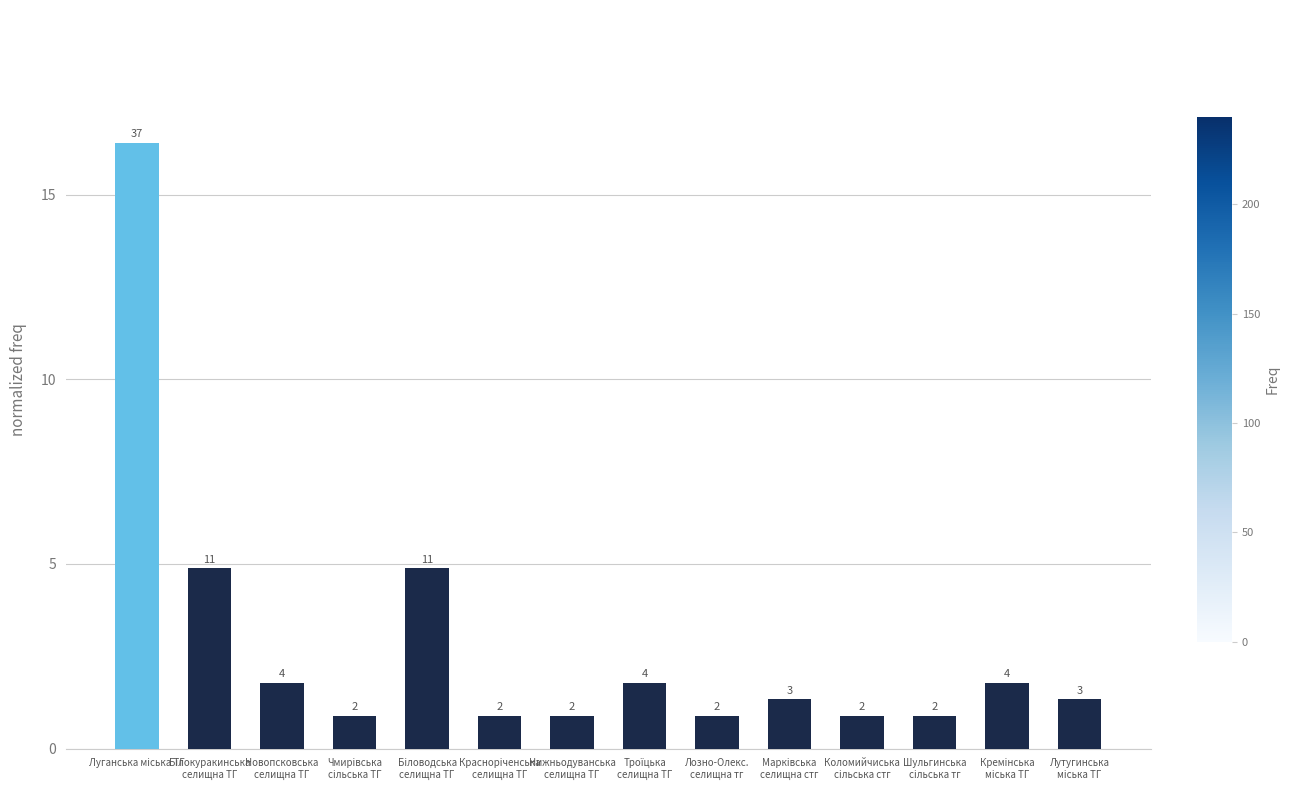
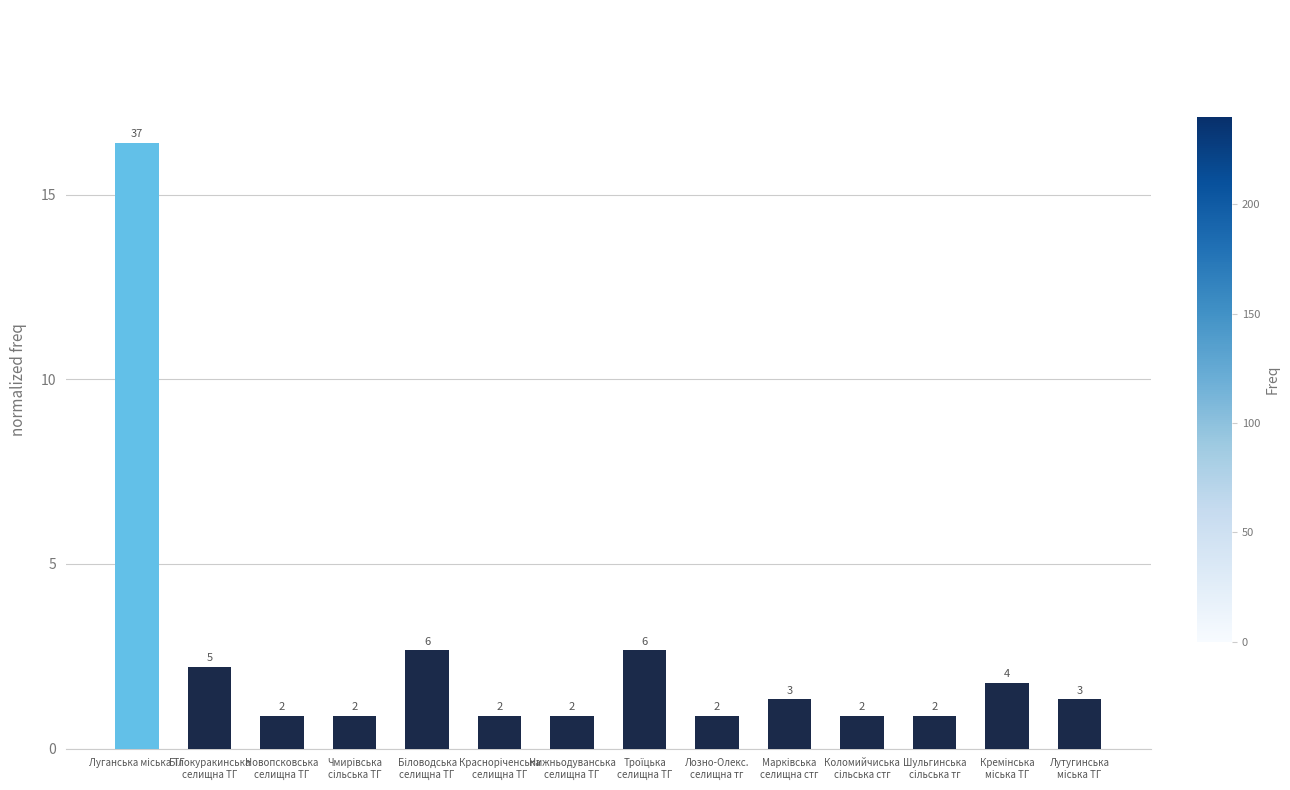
Білокуракинська селищна ТГ: 11 -> 5
Новопсковська селищна ТГ: 4 -> 2
Біловодська селищна ТГ: 11 -> 6
Троїцька селищна ТГ: 4 -> 6
